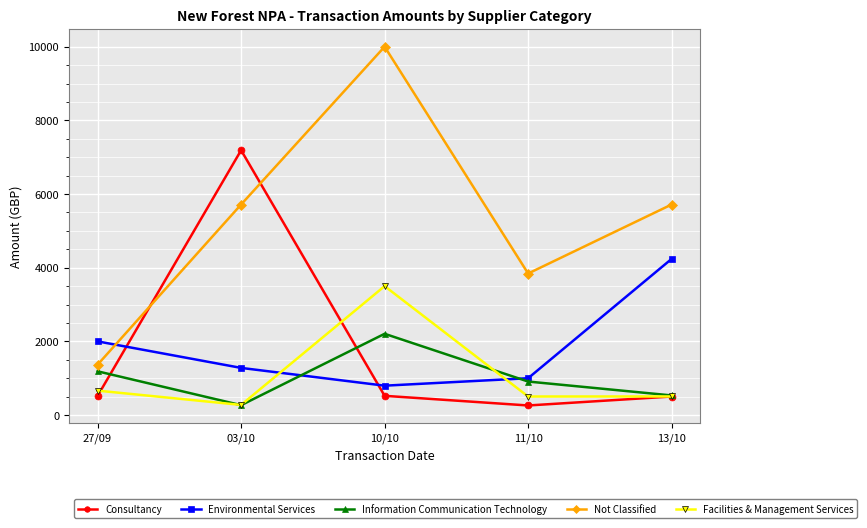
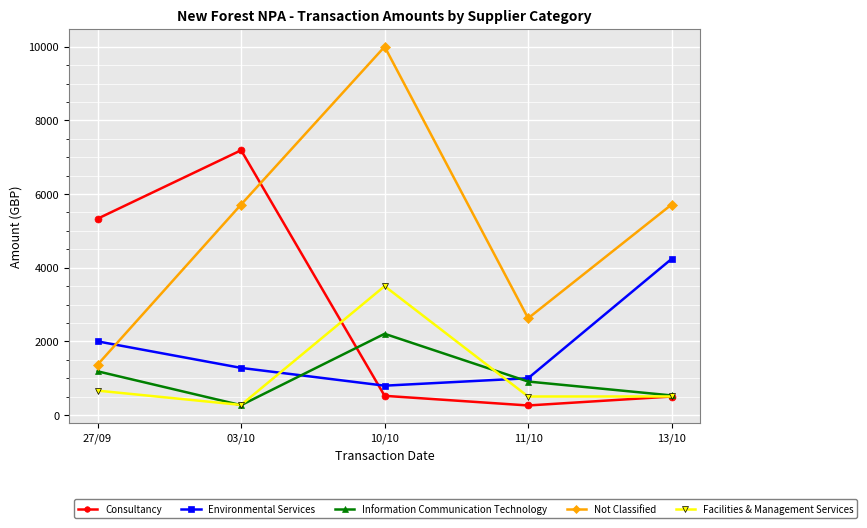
Consultancy, 27/09: 500 -> 5300
Not Classified, 11/10: 3800 -> 2600
